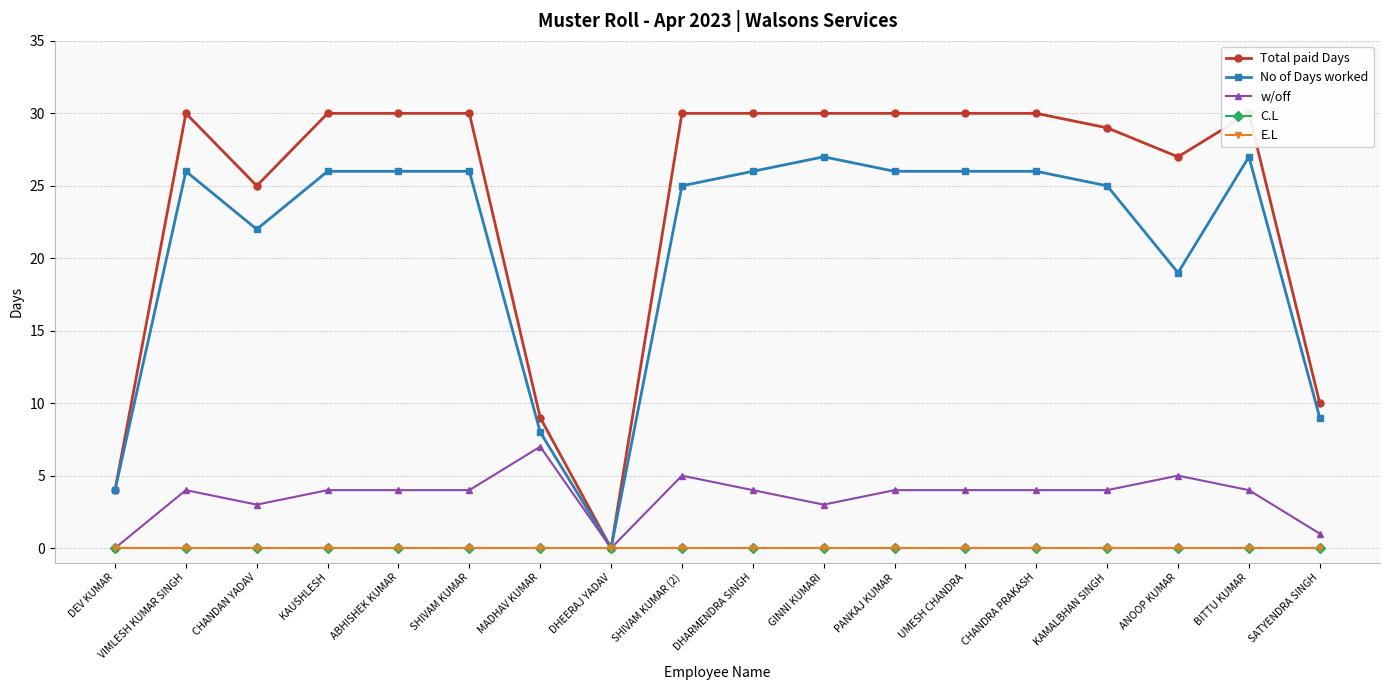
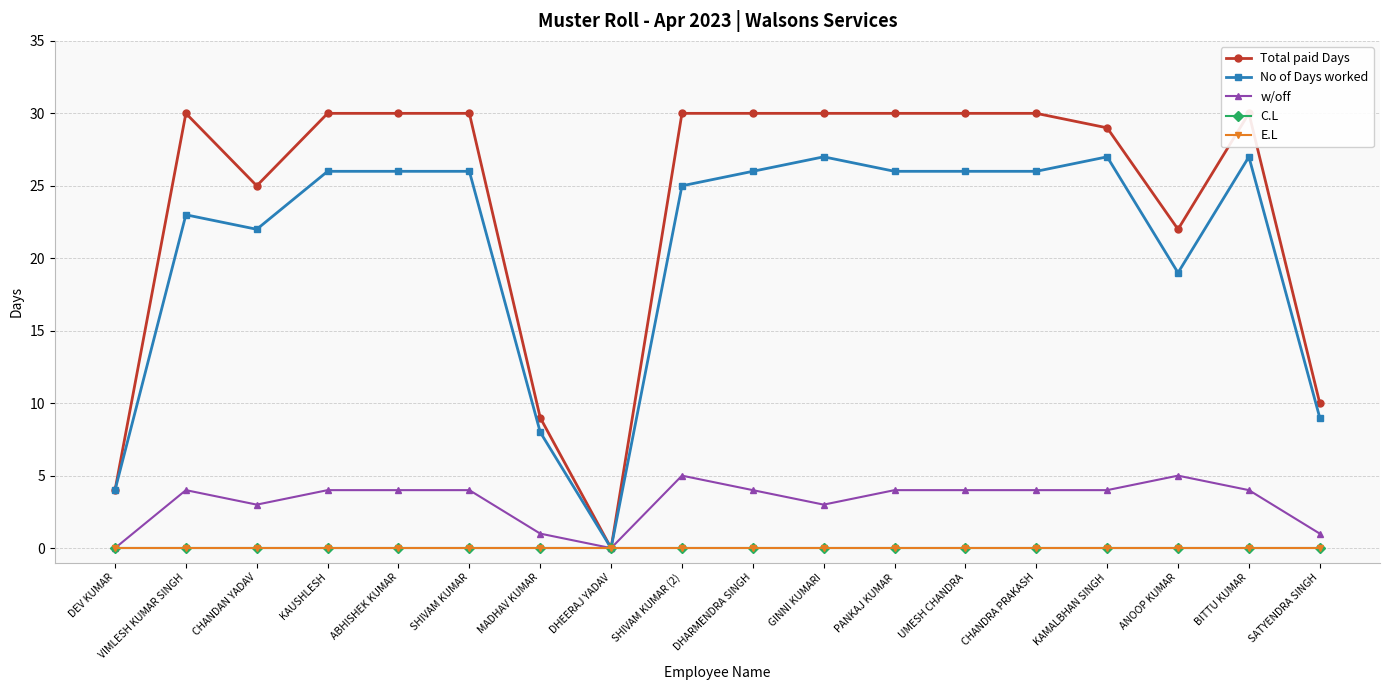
No of Days worked, VIMLESH KUMAR SINGH: 26 -> 23
w/off, MADHAV KUMAR: 7 -> 1
No of Days worked, KAMALBHAN SINGH: 25 -> 27
Total paid Days, ANOOP KUMAR: 27 -> 22
